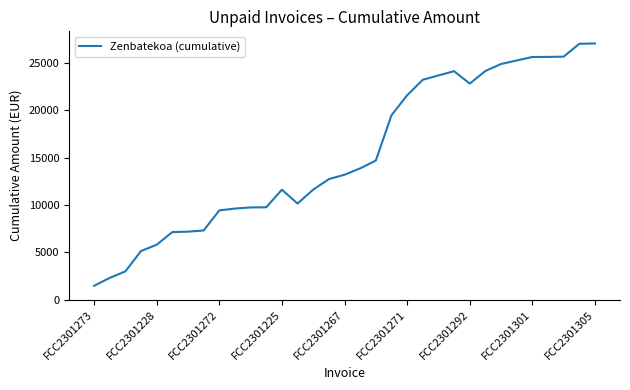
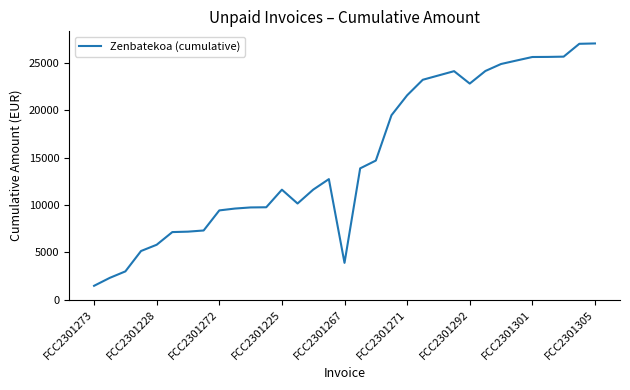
FCC2301267: 13000 -> 4000
